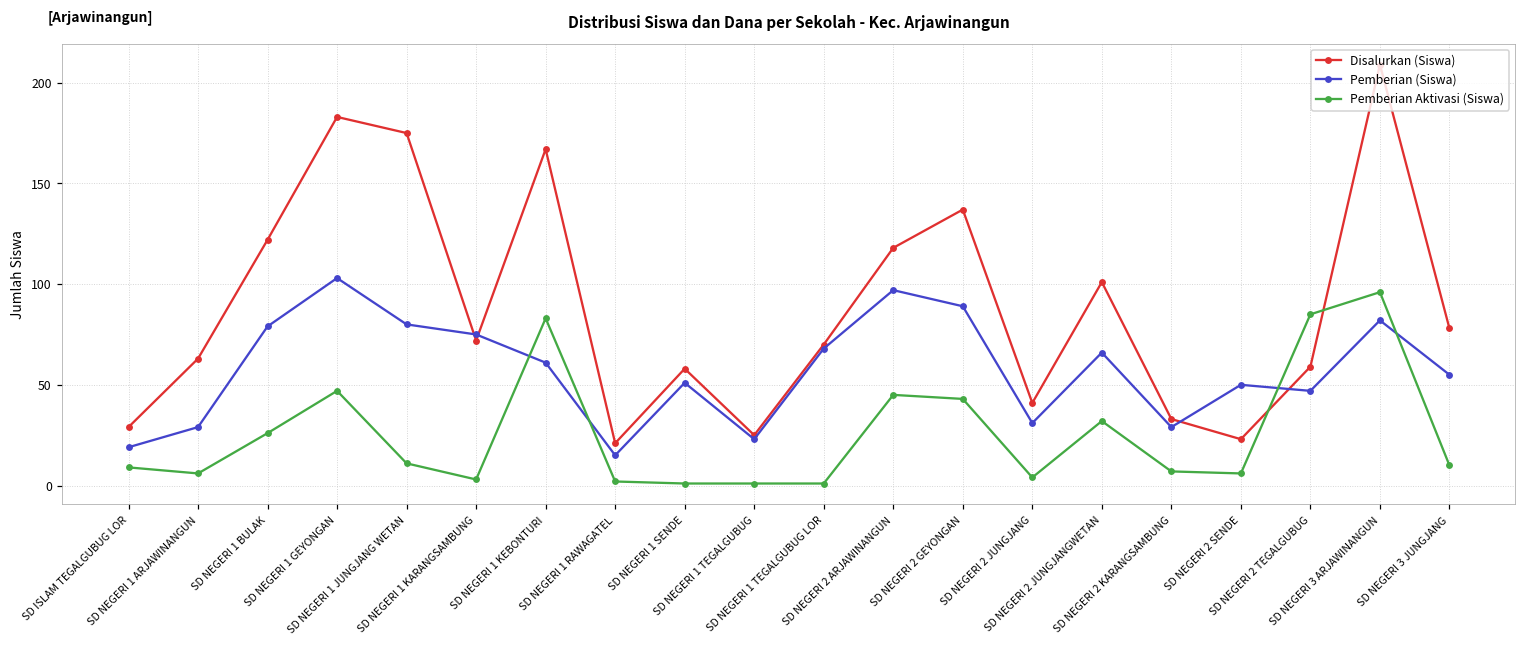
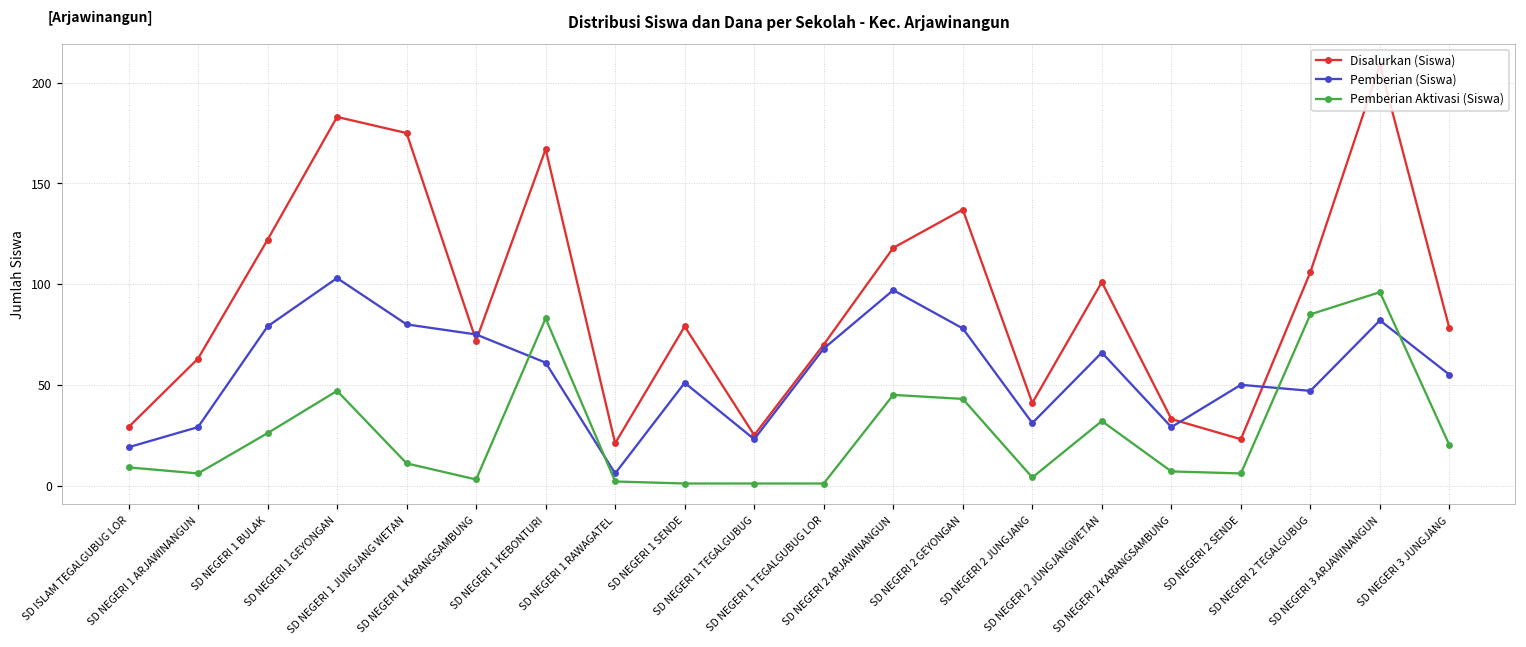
Pemberian (Siswa), SD NEGERI 1 RAWAGATEL: 15 -> 6
Disalurkan (Siswa), SD NEGERI 1 SENDE: 58 -> 79
Pemberian (Siswa), SD NEGERI 2 GEYONGAN: 89 -> 78
Disalurkan (Siswa), SD NEGERI 2 TEGALGUBUG: 59 -> 106
Pemberian Aktivasi (Siswa), SD NEGERI 3 JUNGJANG: 10 -> 20
